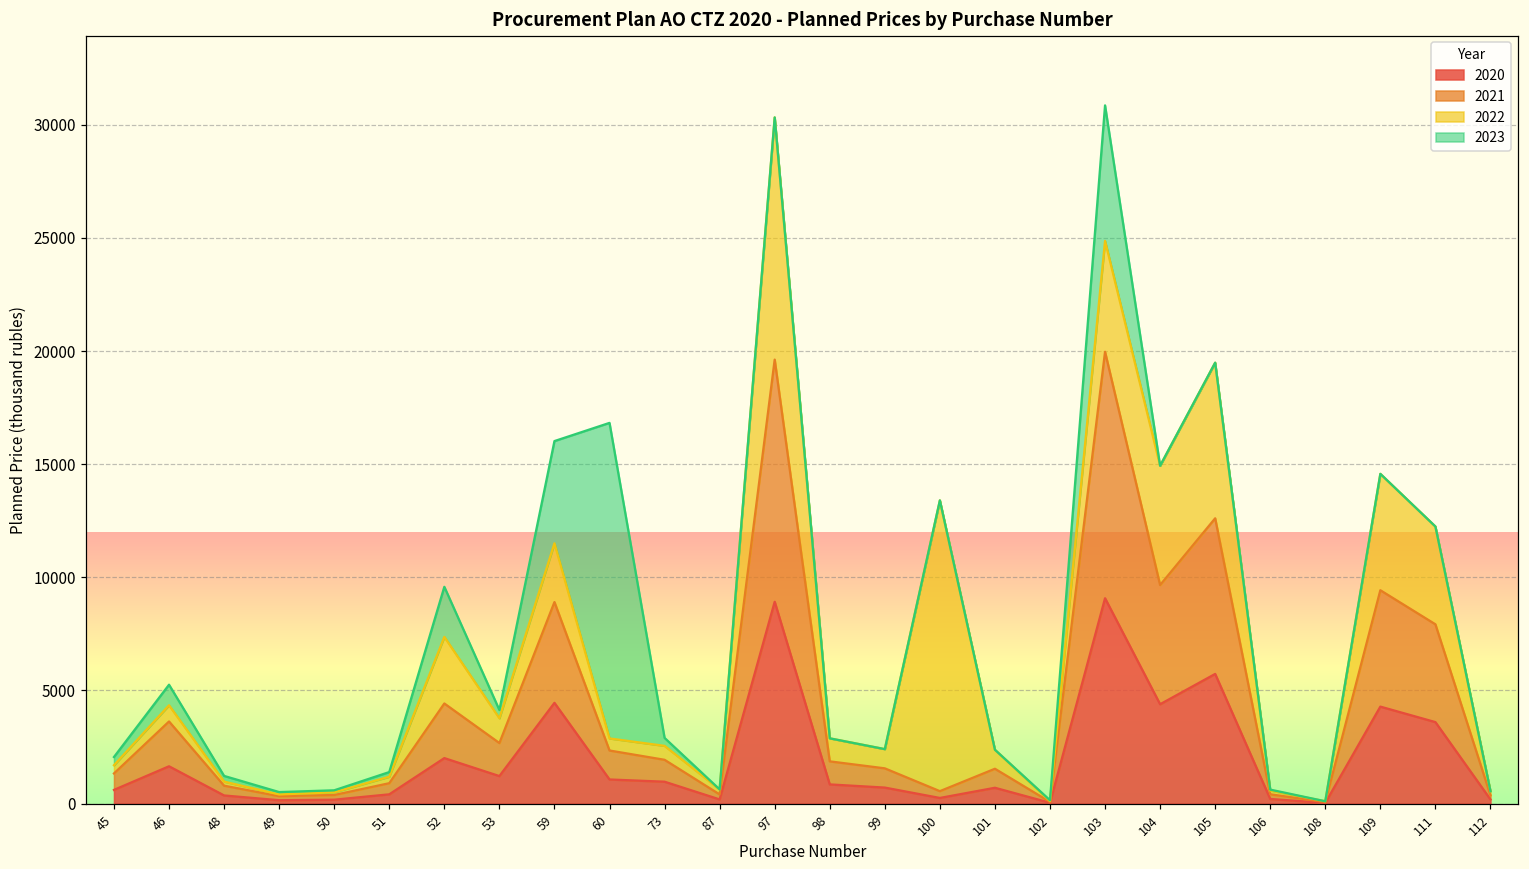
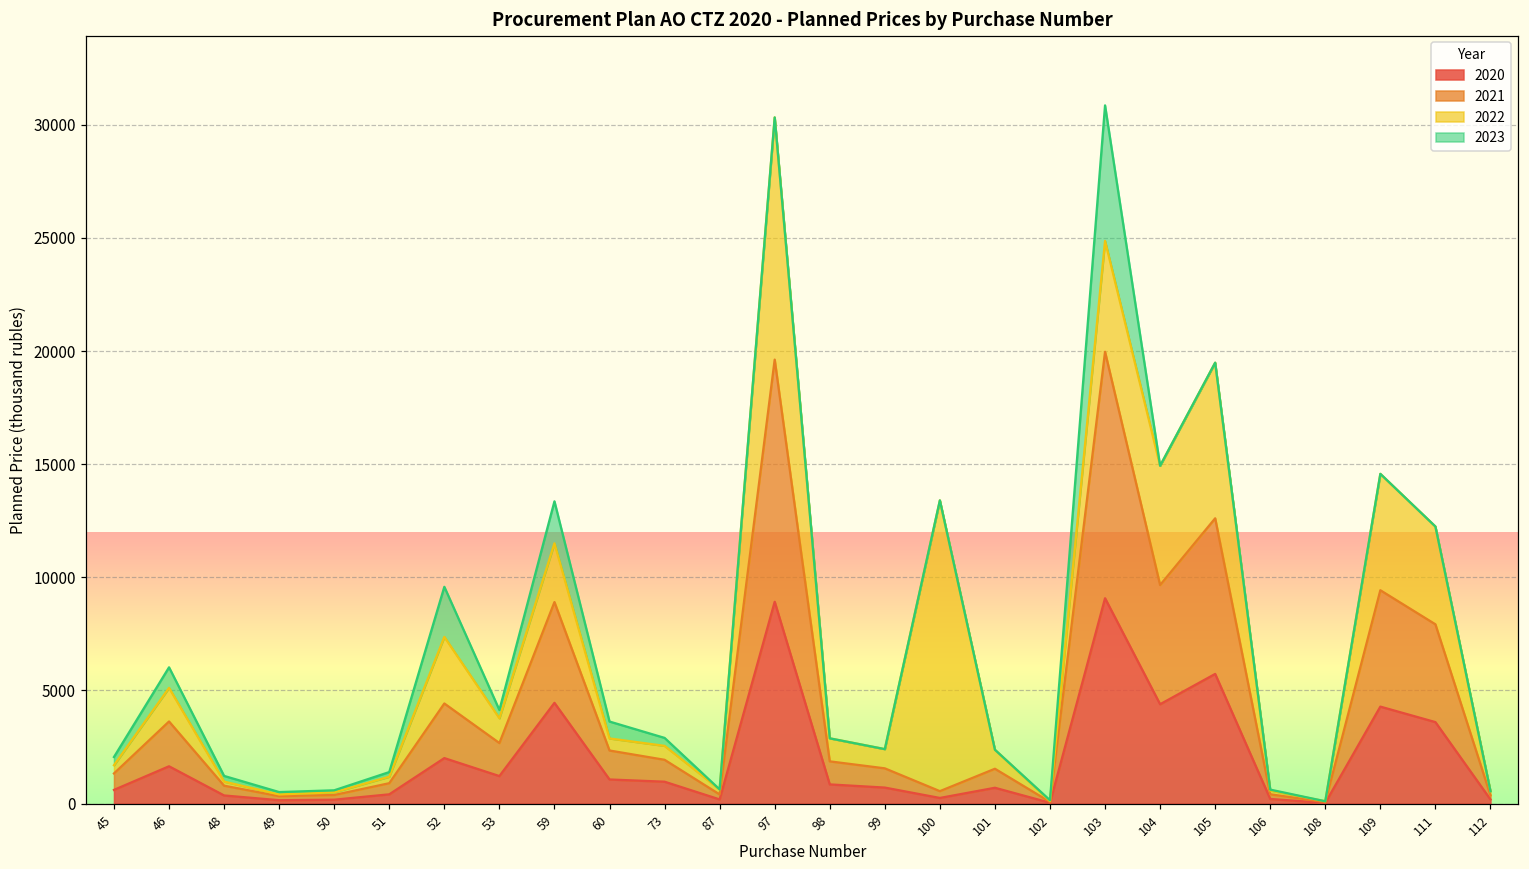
2022, 46: 700 -> 1500
2023, 59: 4500 -> 1900
2023, 60: 13900 -> 700
